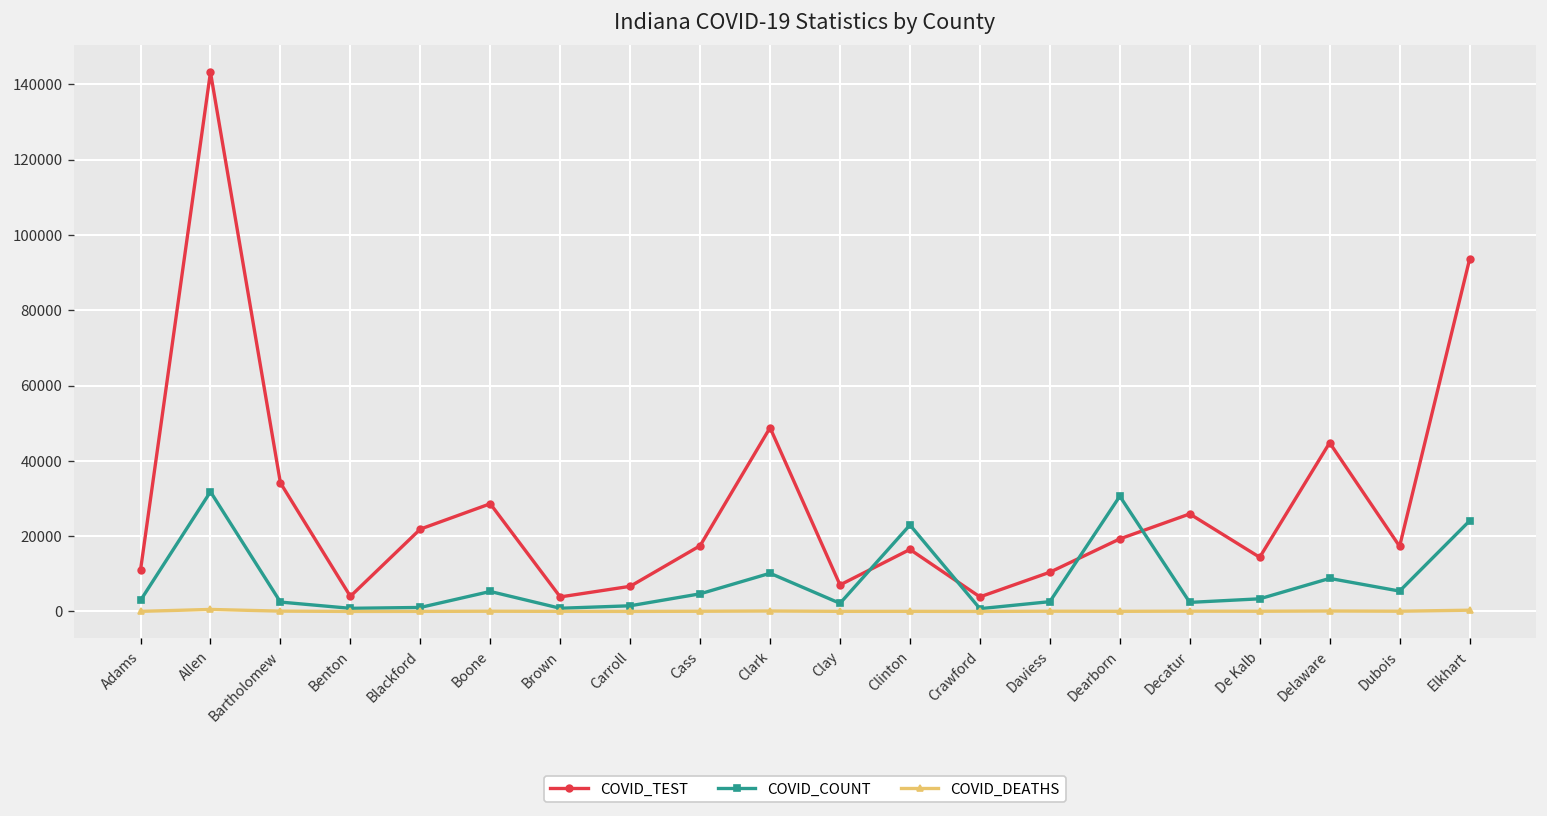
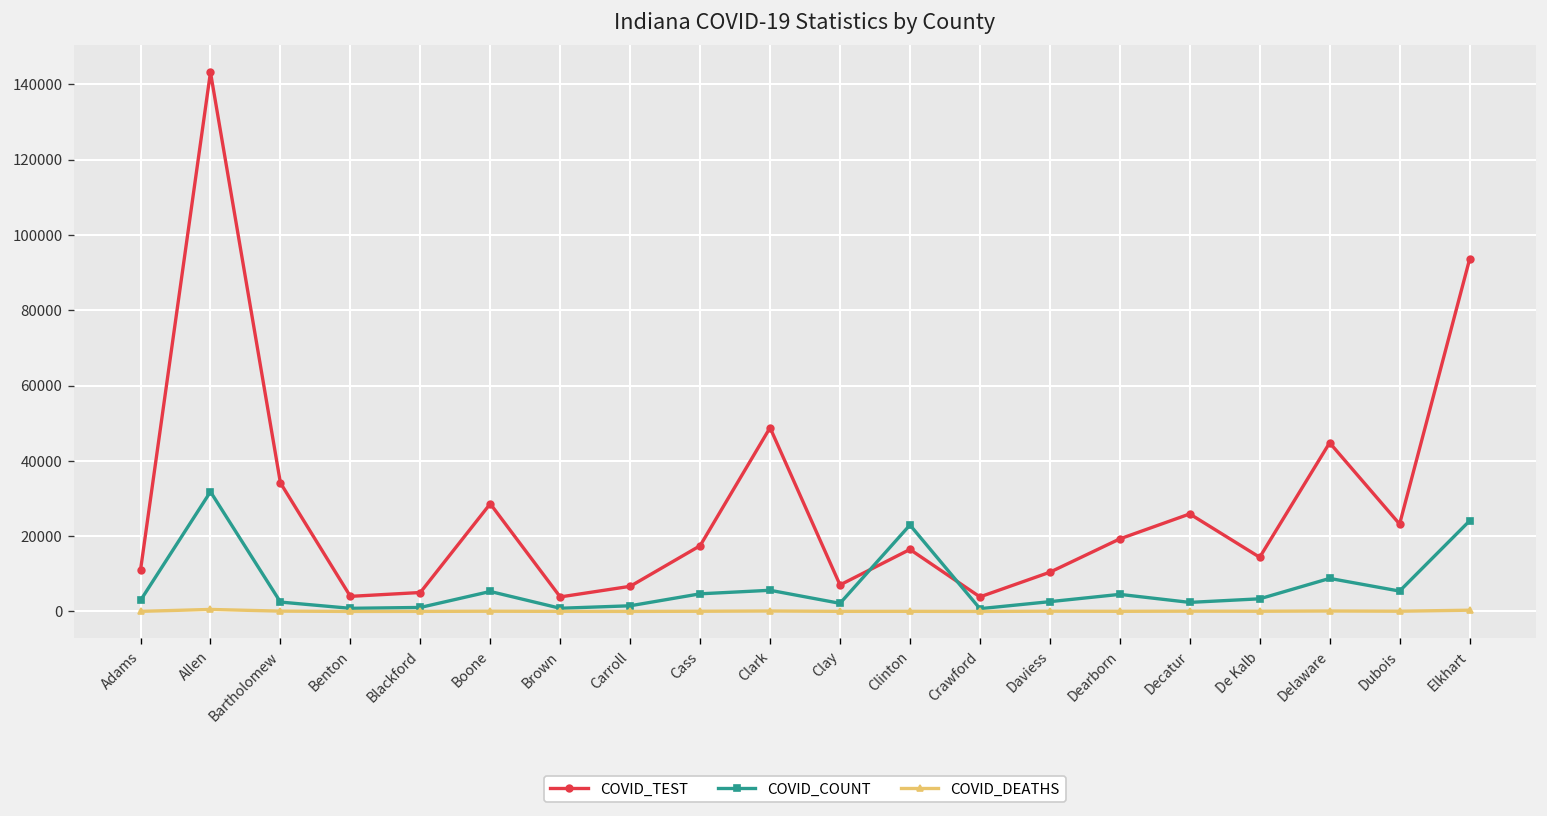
COVID_TEST, Blackford: 22000 -> 5000
COVID_COUNT, Clark: 10000 -> 6000
COVID_COUNT, Dearborn: 31000 -> 5000
COVID_TEST, Dubois: 17000 -> 23000
